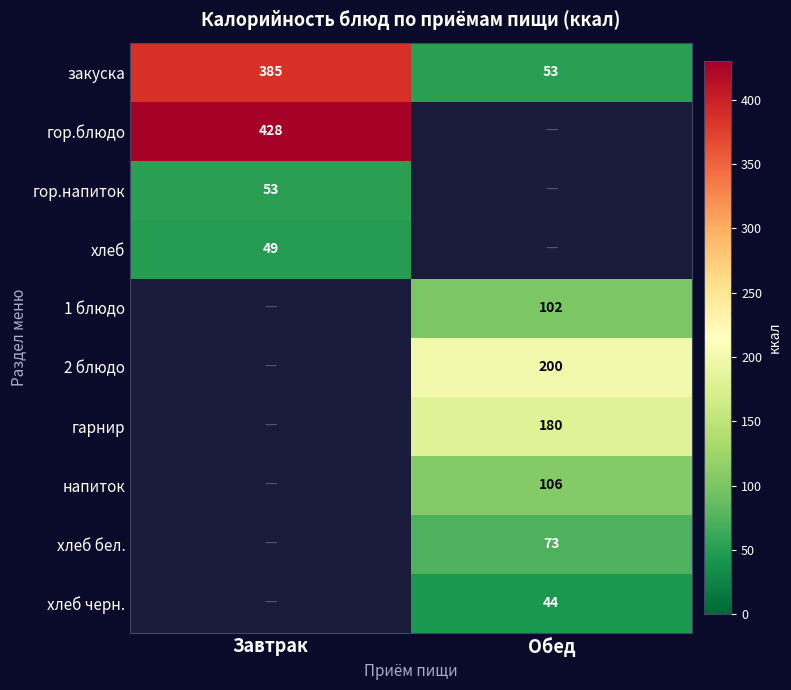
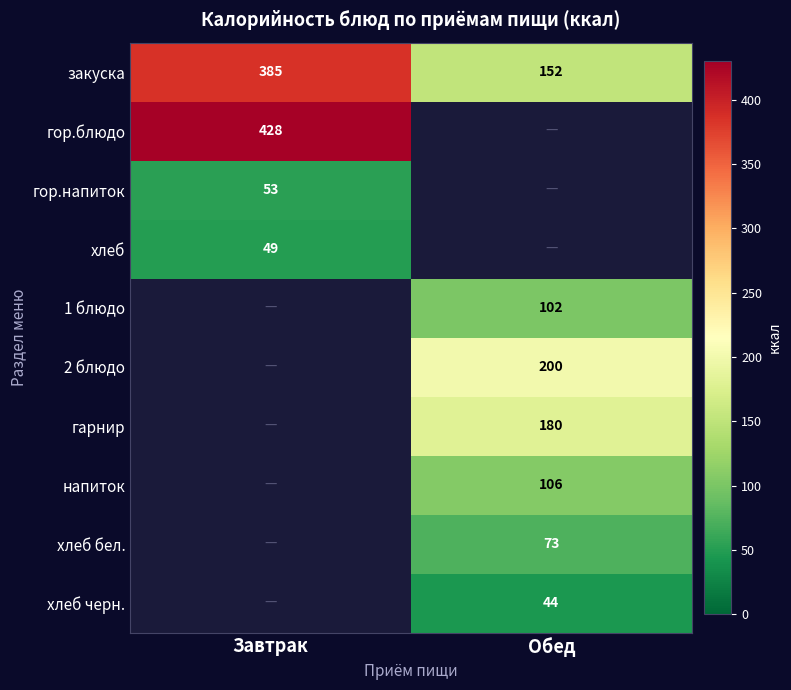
закуска, Обед: 53 -> 152
